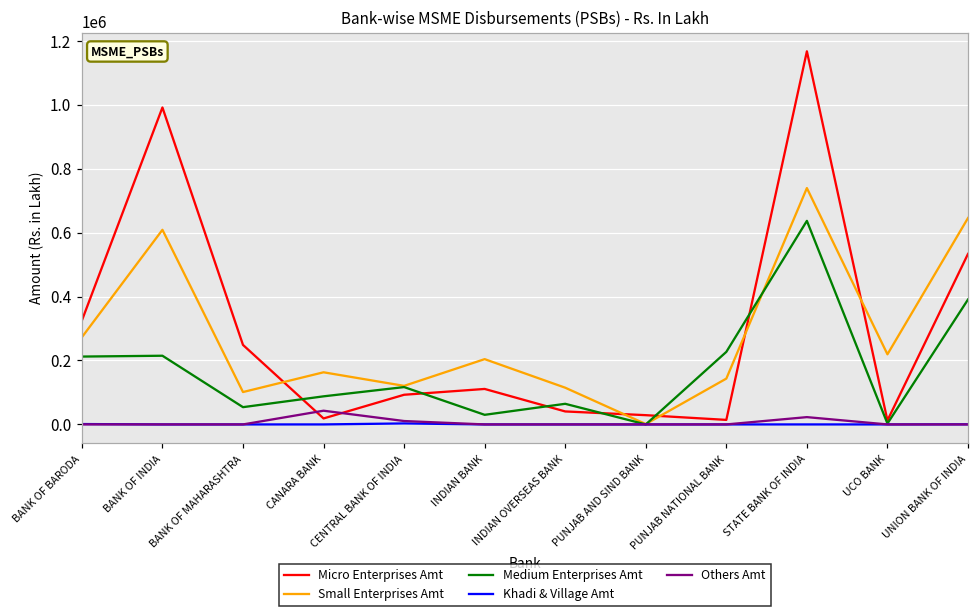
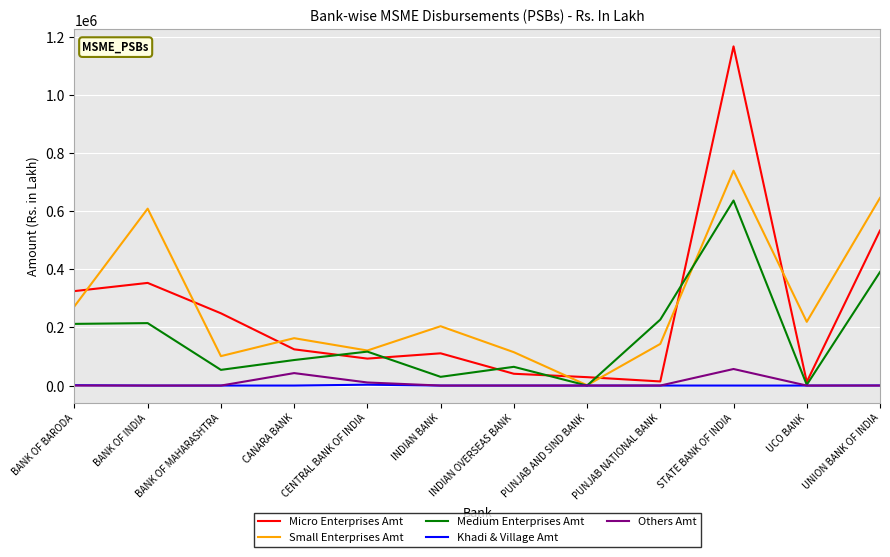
Micro Enterprises Amt, BANK OF INDIA: 990000 -> 350000
Micro Enterprises Amt, CANARA BANK: 20000 -> 120000
Others Amt, STATE BANK OF INDIA: 20000 -> 60000
